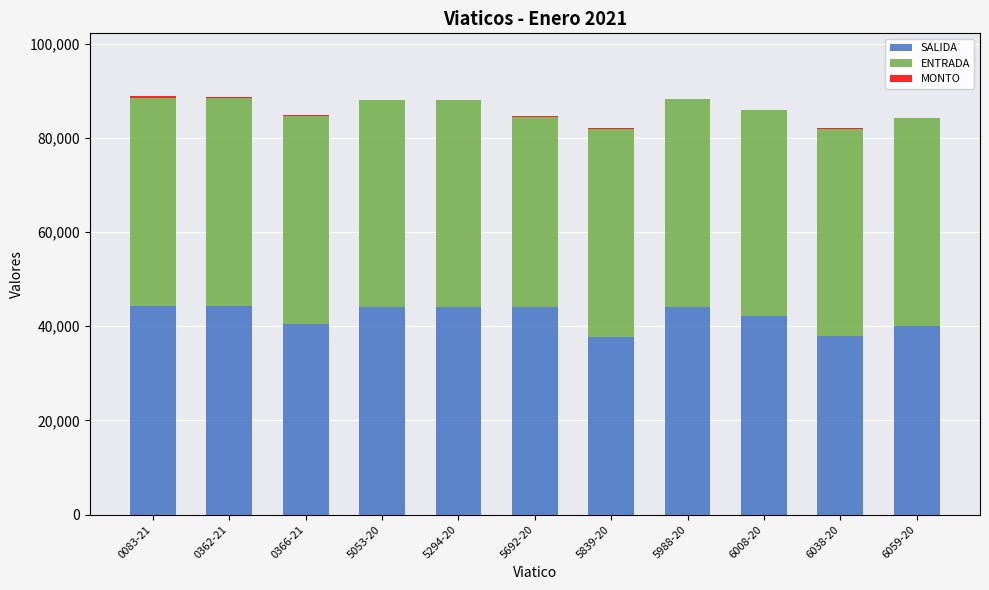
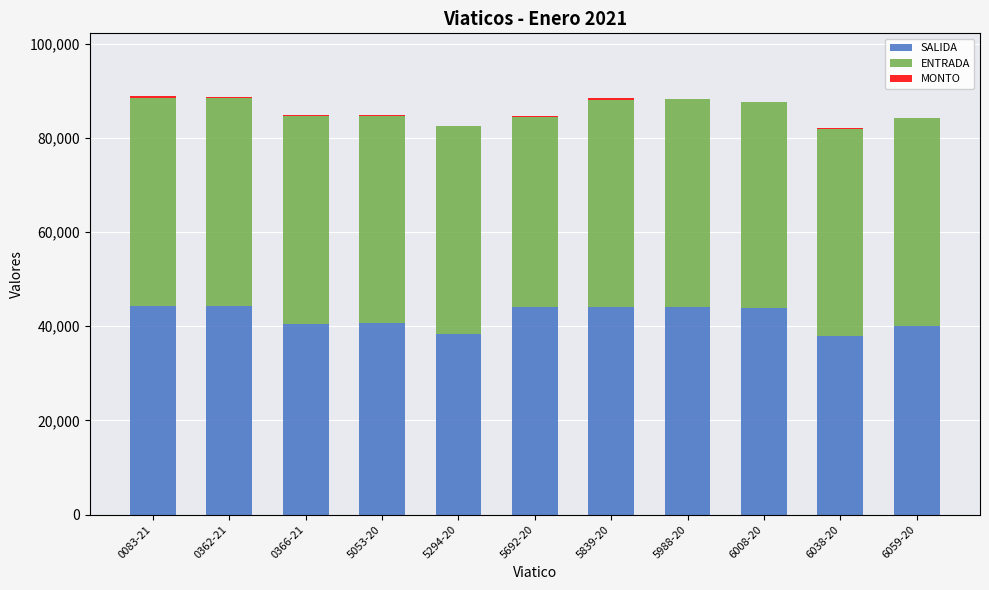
SALIDA, 5053-20: 44,000 -> 41,000
SALIDA, 5294-20: 44,000 -> 38,000
SALIDA, 5839-20: 38,000 -> 44,000
SALIDA, 6008-20: 42,000 -> 44,000
